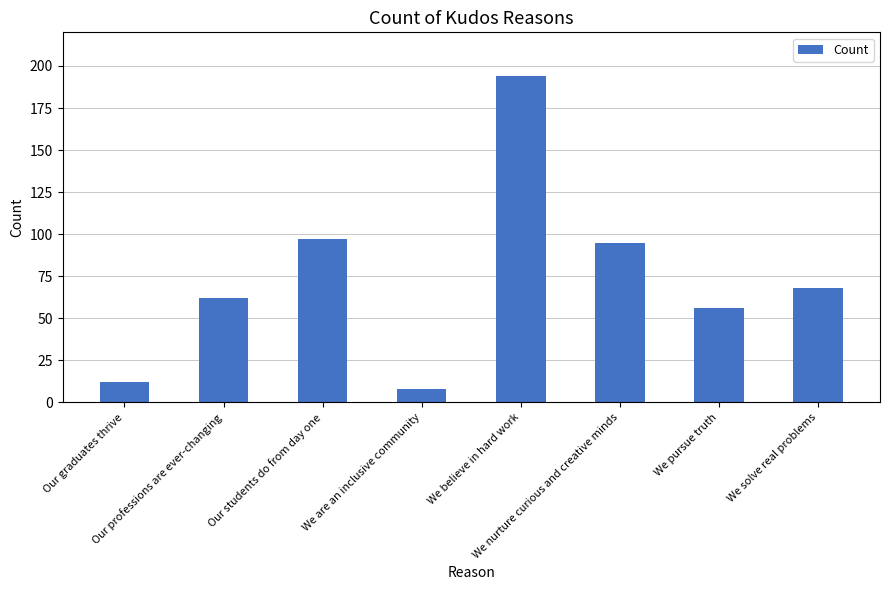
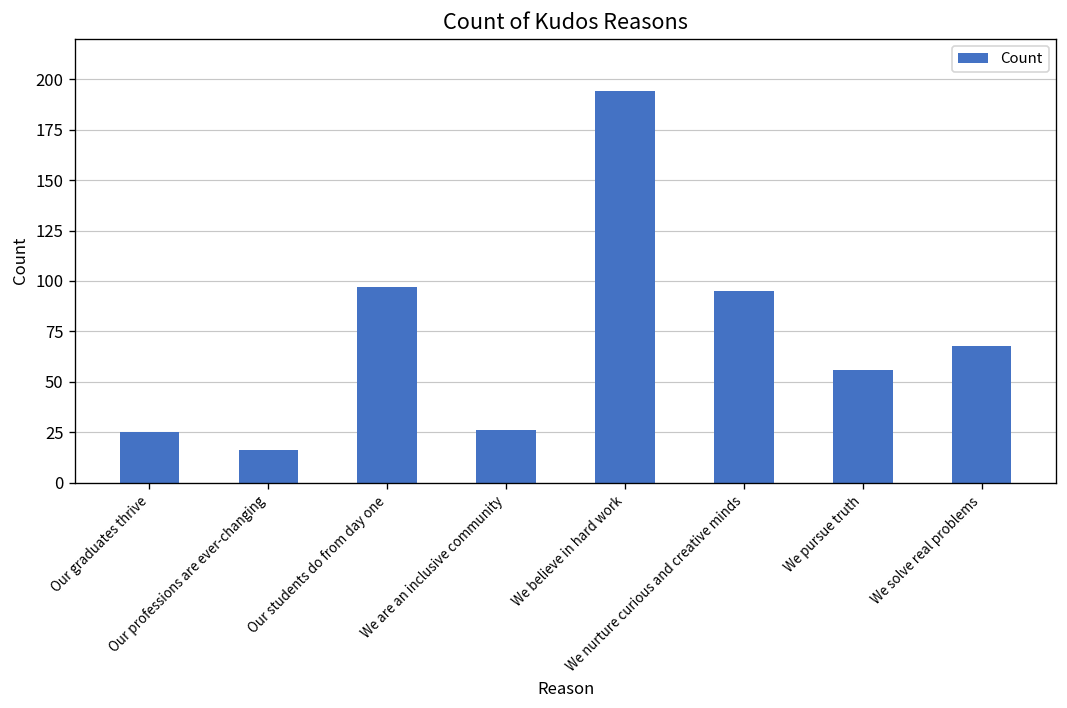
Our graduates thrive: 12 -> 25
Our professions are ever-changing: 62 -> 16
We are an inclusive community: 8 -> 26
